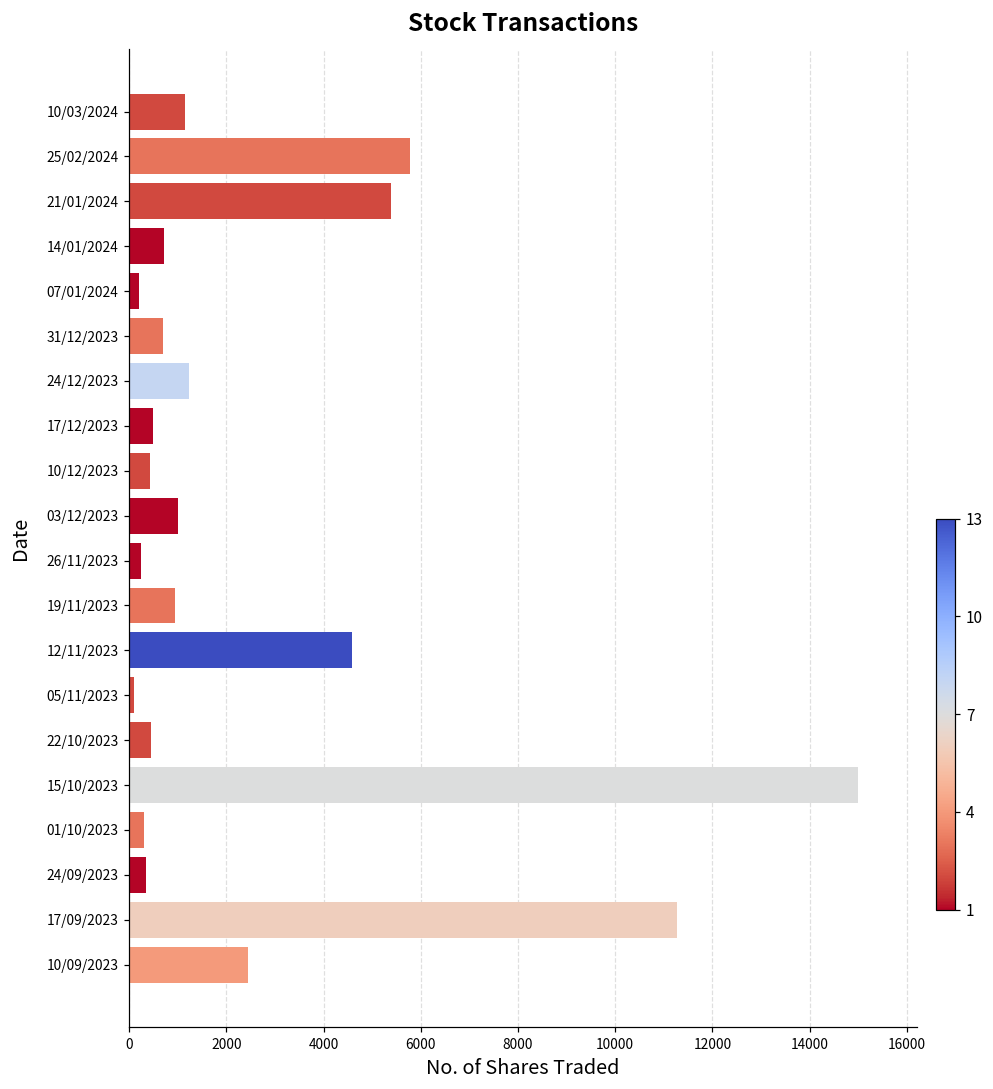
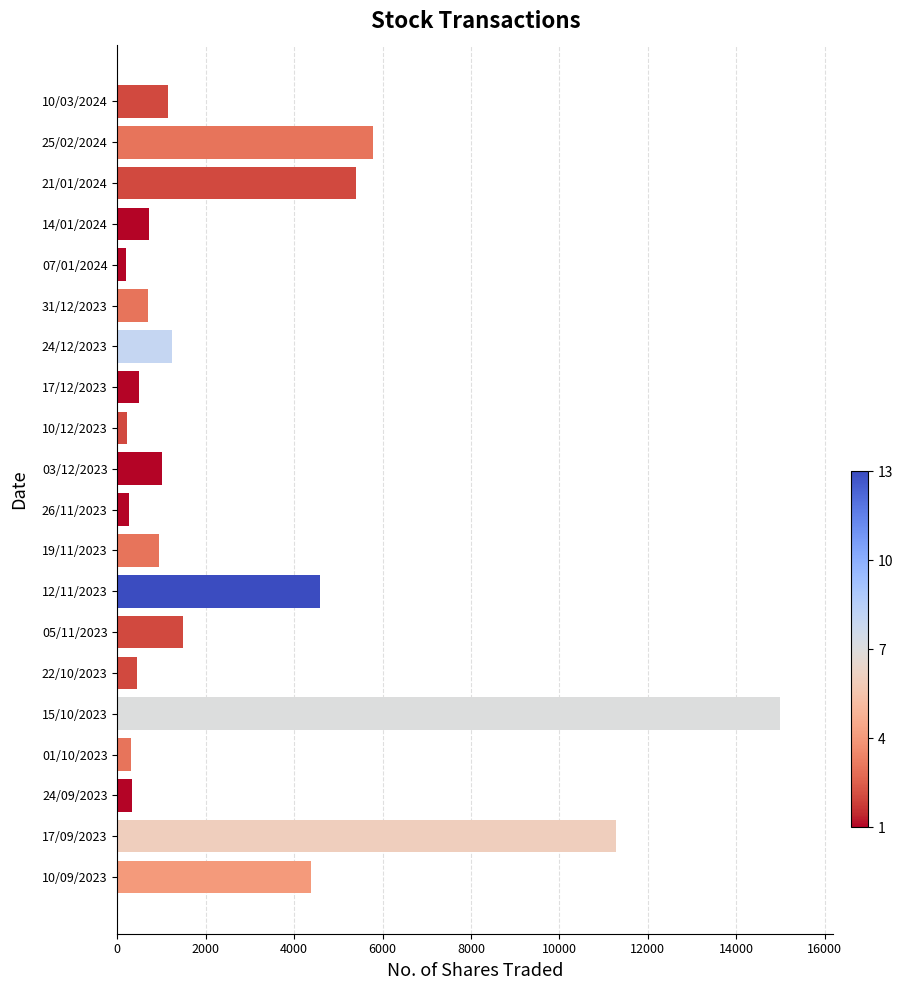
10/12/2023: 400 -> 200
05/11/2023: 100 -> 1500
10/09/2023: 2500 -> 4400
